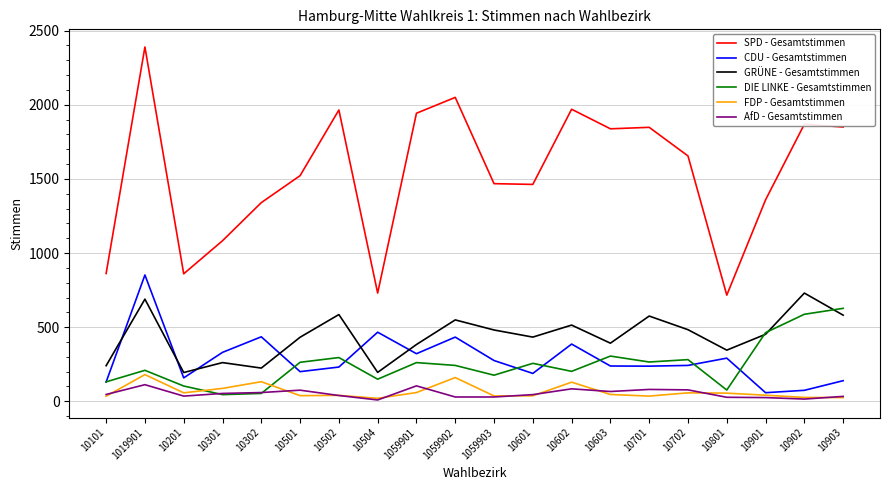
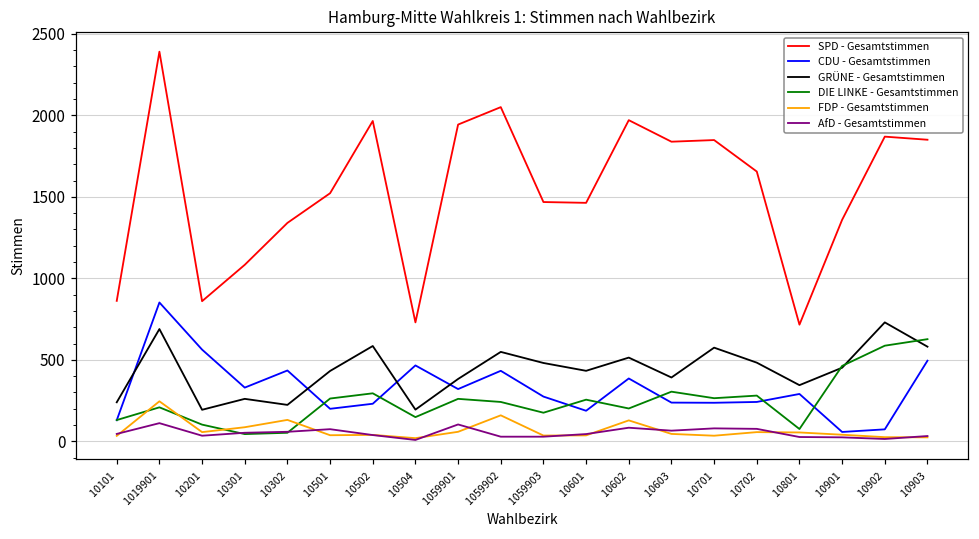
FDP - Gesamtstimmen, 1019901: 180 -> 250
CDU - Gesamtstimmen, 10201: 160 -> 560
CDU - Gesamtstimmen, 10903: 140 -> 500
